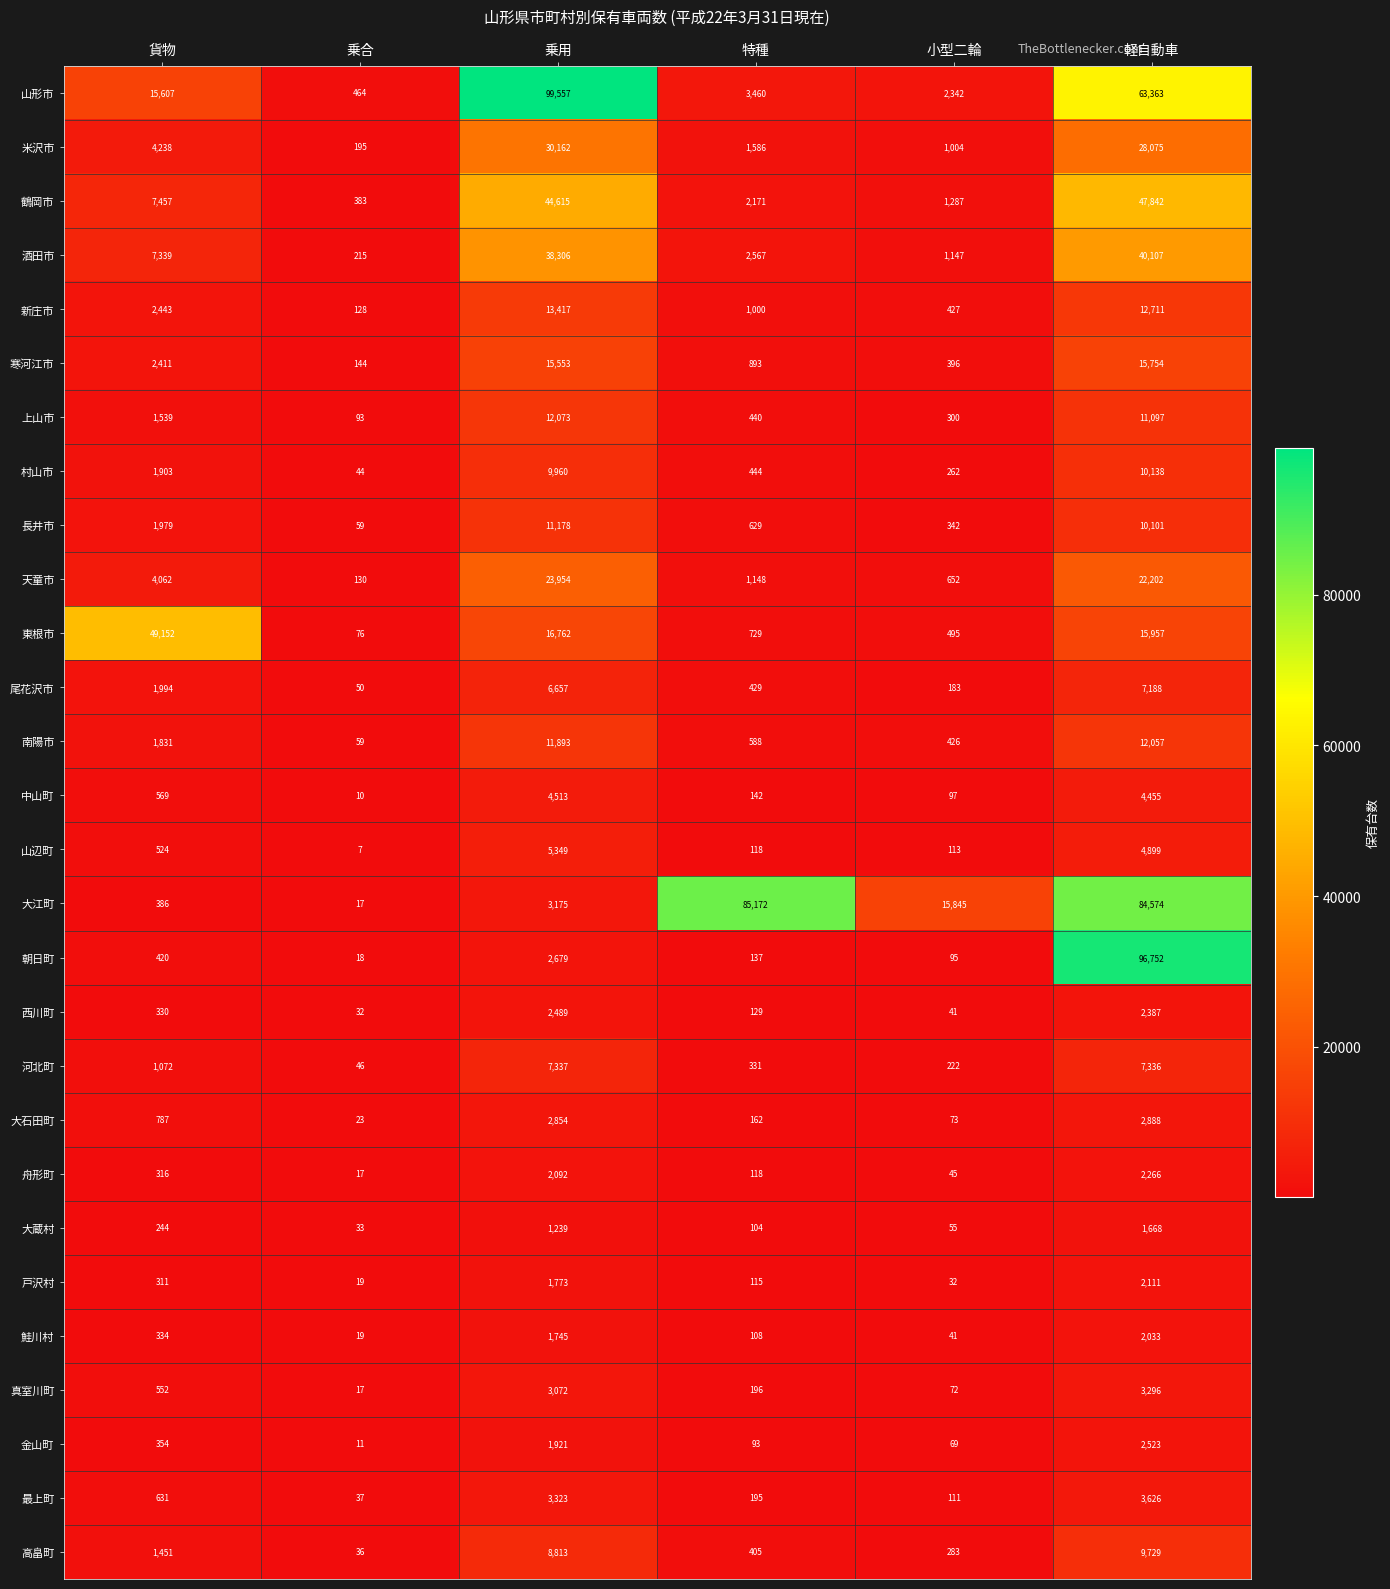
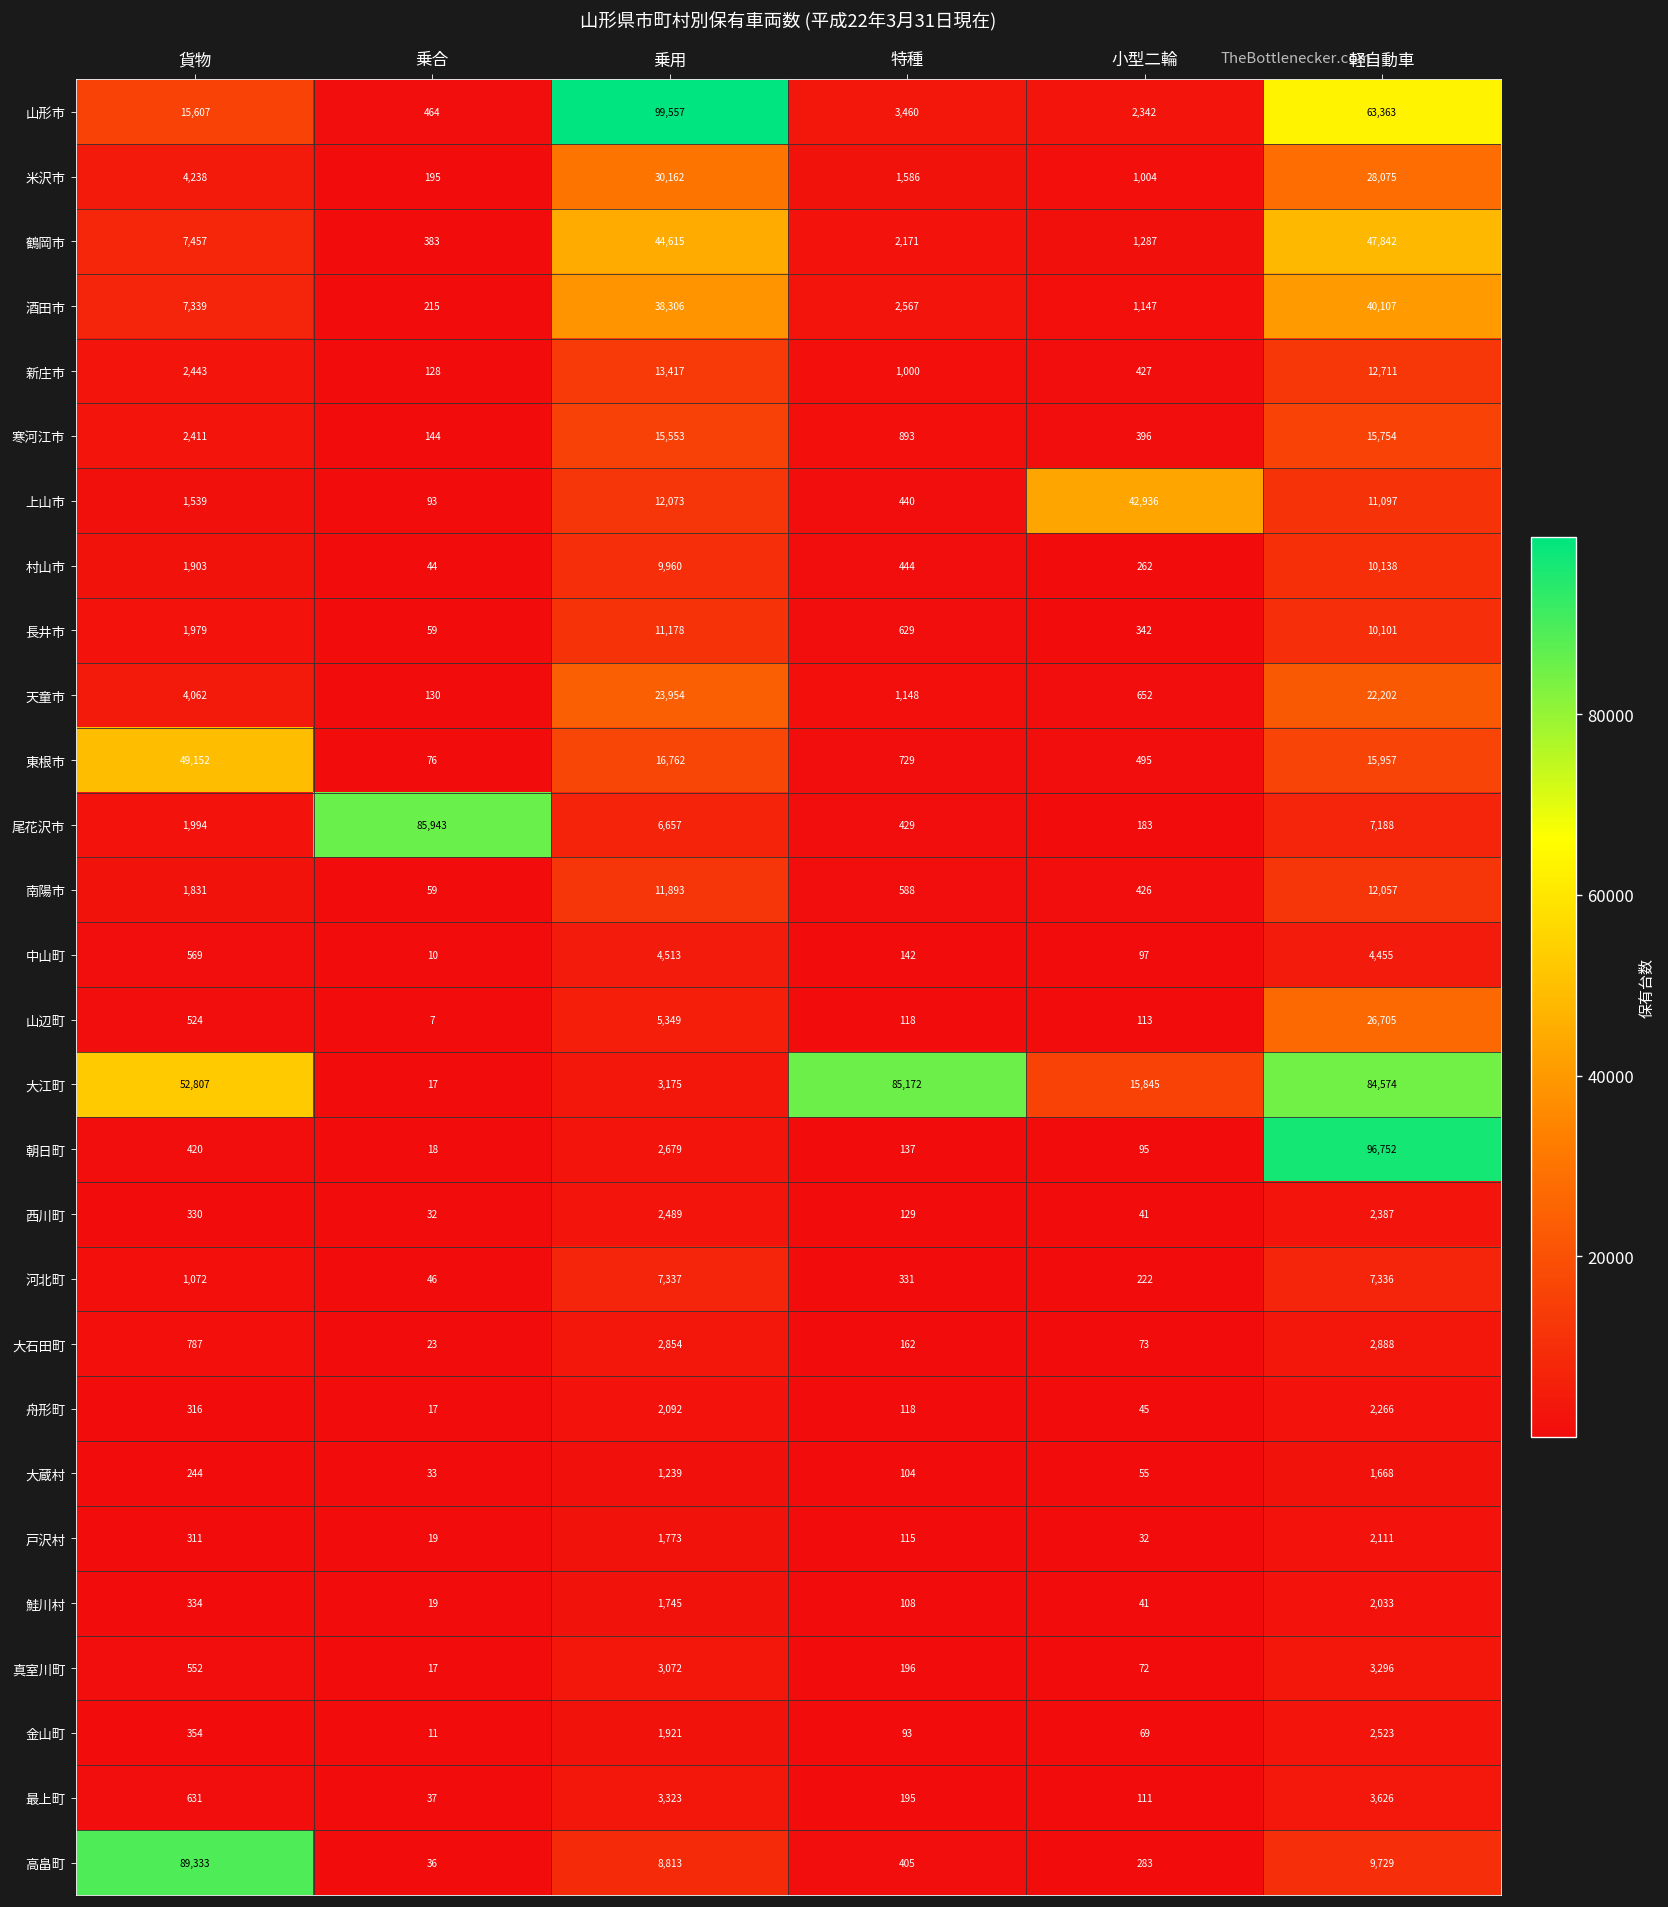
上山市, 小型二輪: 300 -> 42,936
尾花沢市, 乗合: 50 -> 85,943
山辺町, 軽自動車: 4,899 -> 26,705
大江町, 貨物: 386 -> 52,807
高畠町, 貨物: 1,451 -> 89,333
